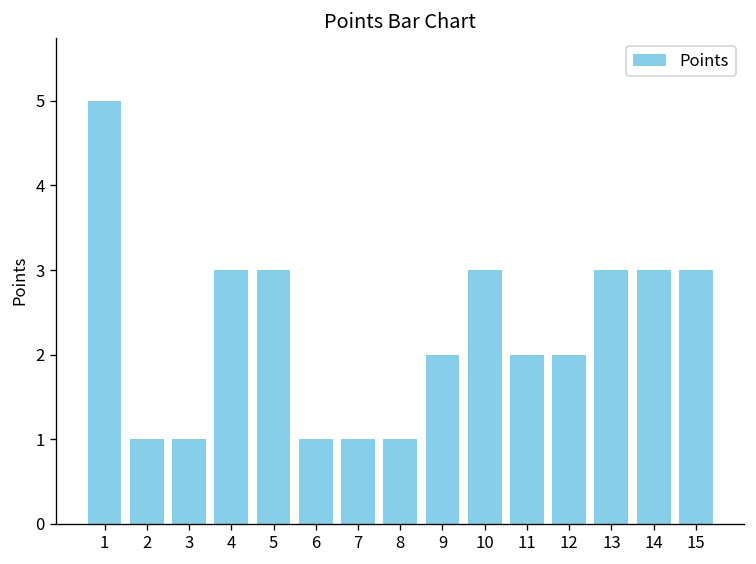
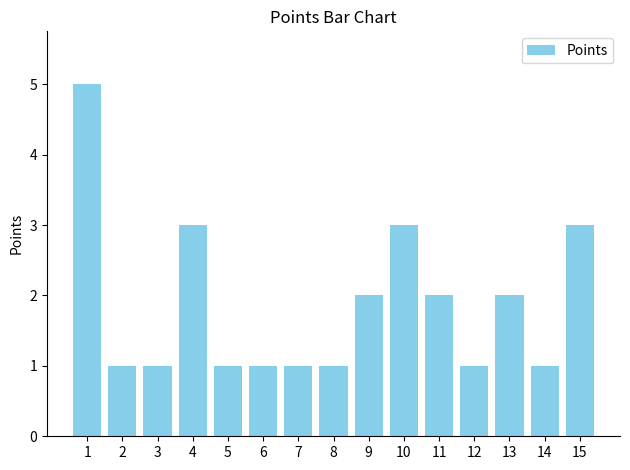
5: 3 -> 1
12: 2 -> 1
13: 3 -> 2
14: 3 -> 1
